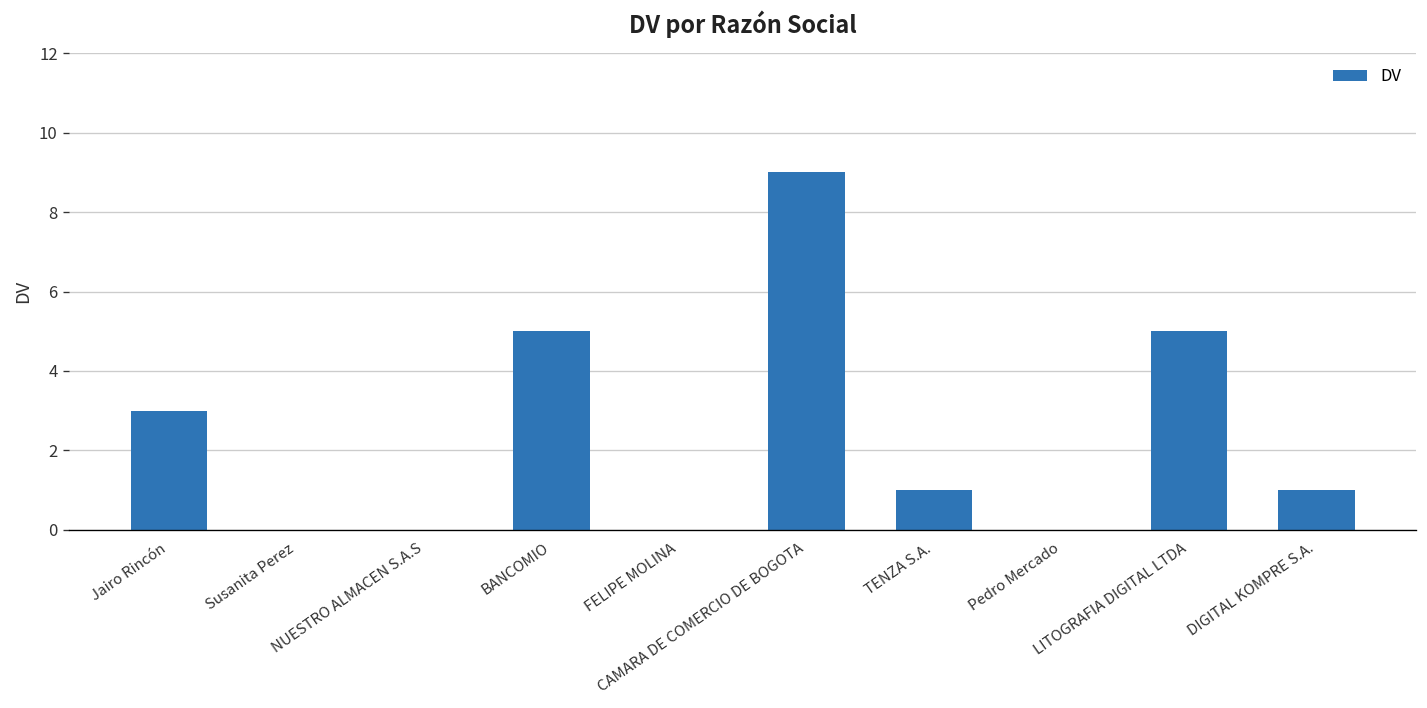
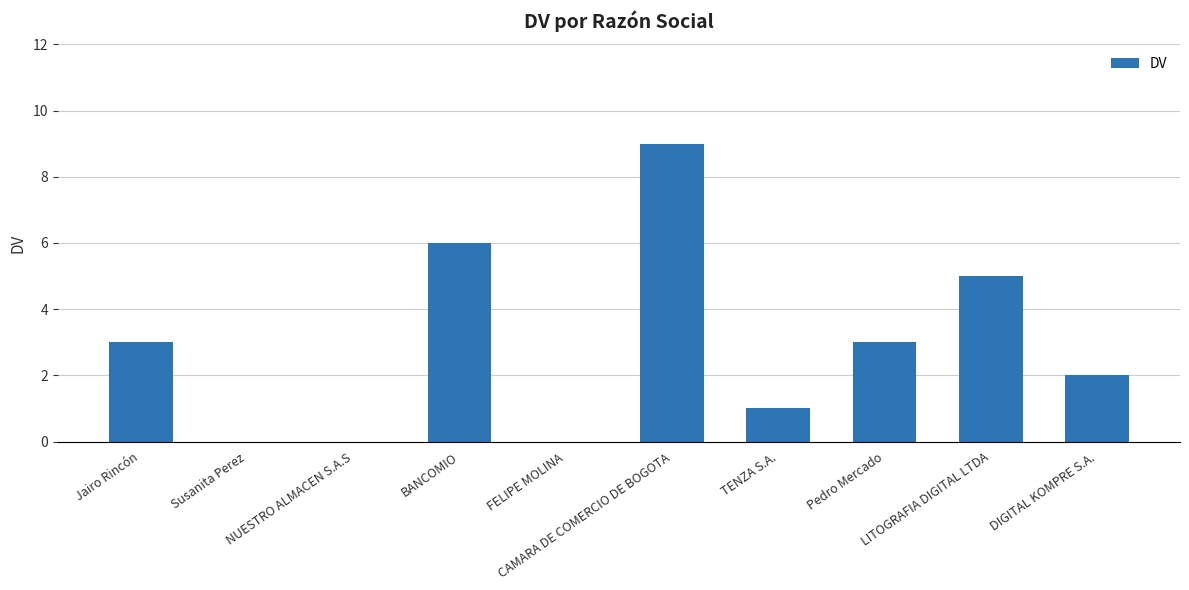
BANCOMIO: 5 -> 6
Pedro Mercado: 0 -> 3
DIGITAL KOMPRE S.A.: 1 -> 2
